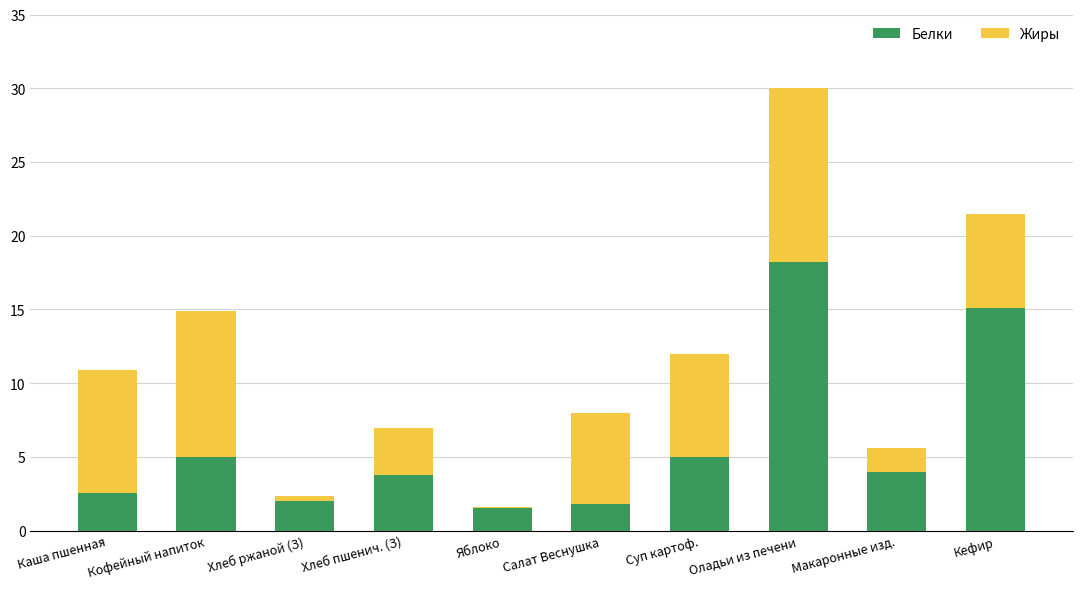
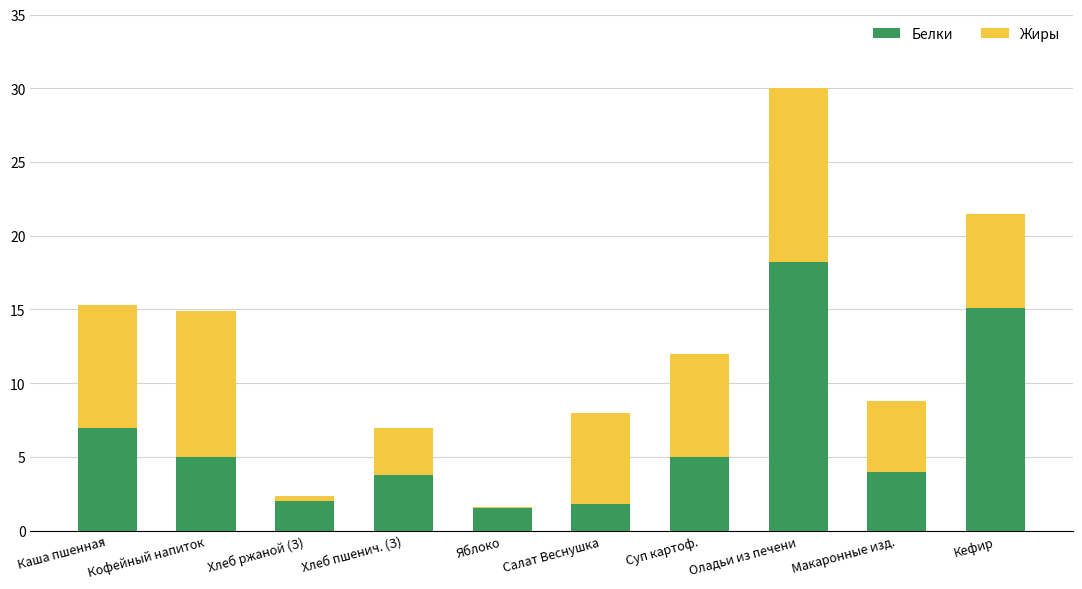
Белки, Каша пшенная: 2.6 -> 7.0
Жиры, Макаронные изд.: 1.6 -> 4.8
